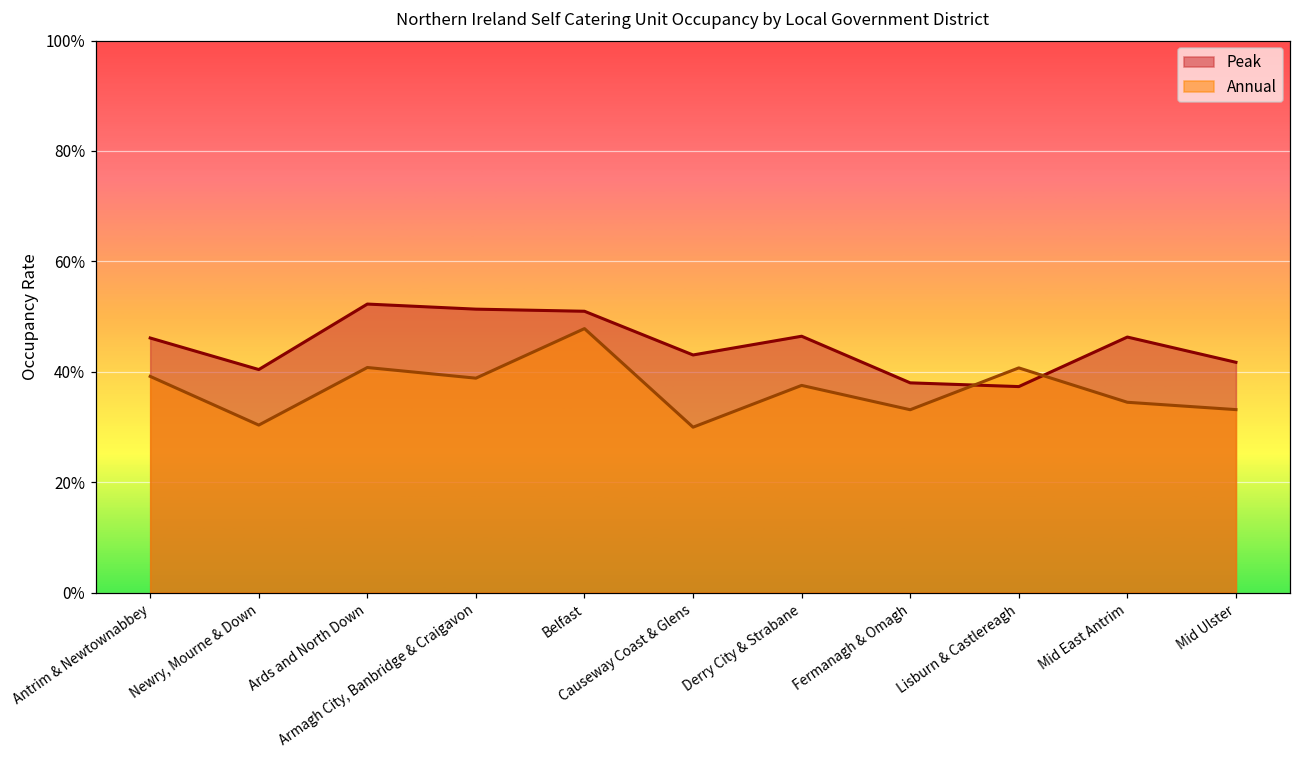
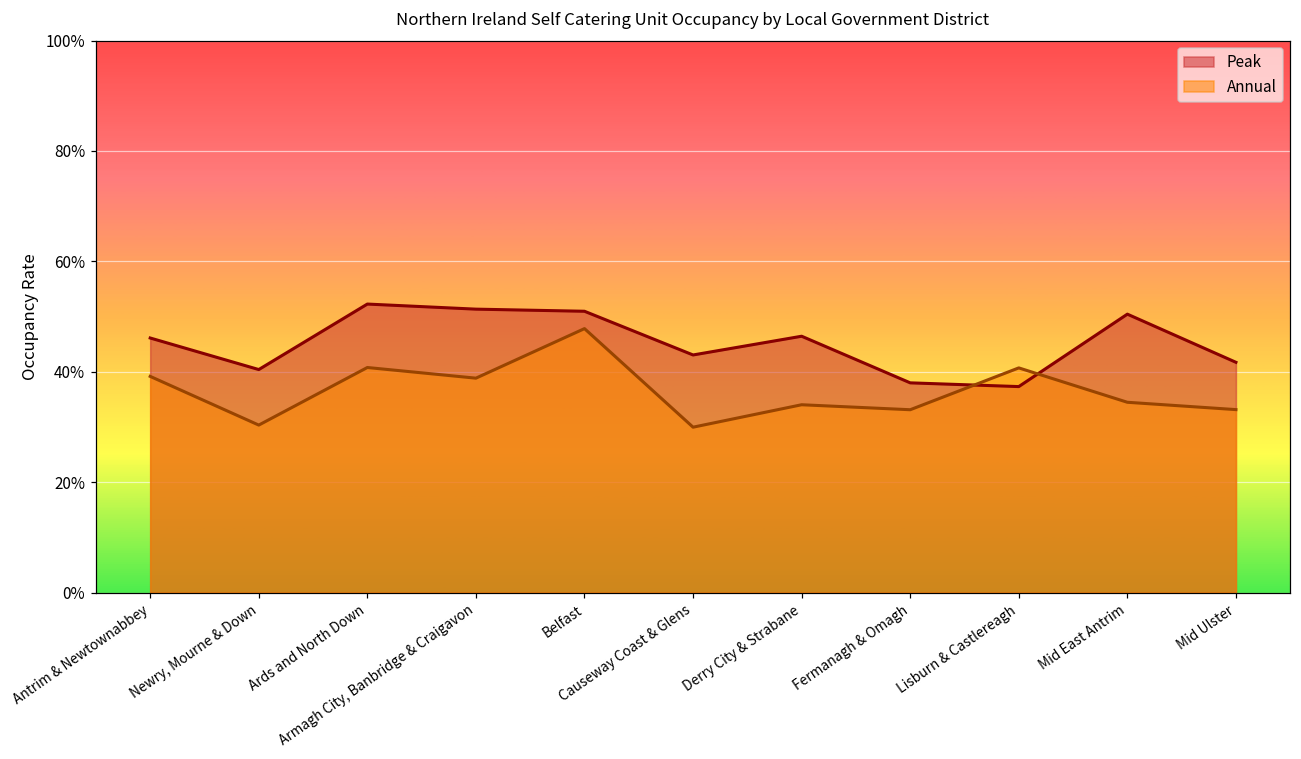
Annual, Derry City & Strabane: 38% -> 34%
Peak, Mid East Antrim: 46% -> 50%
